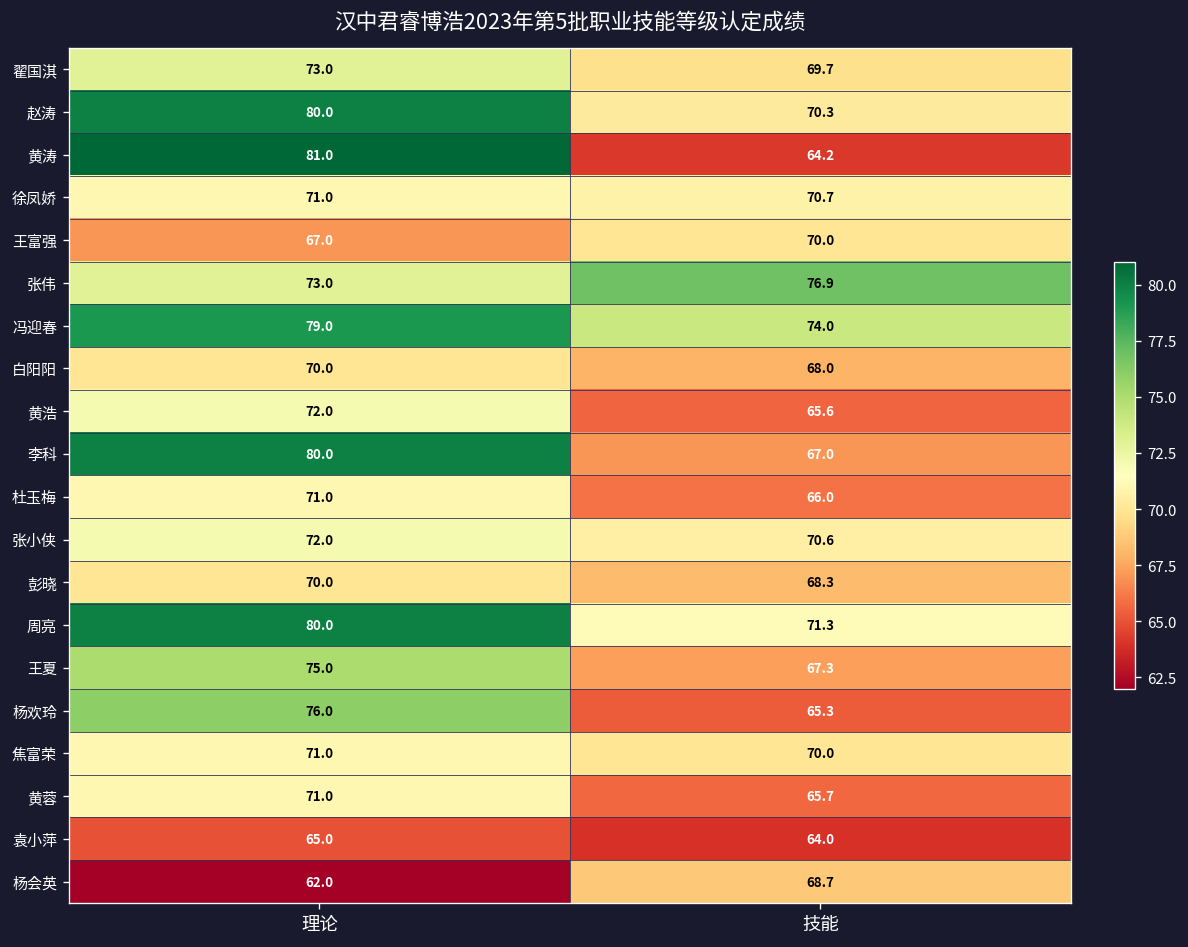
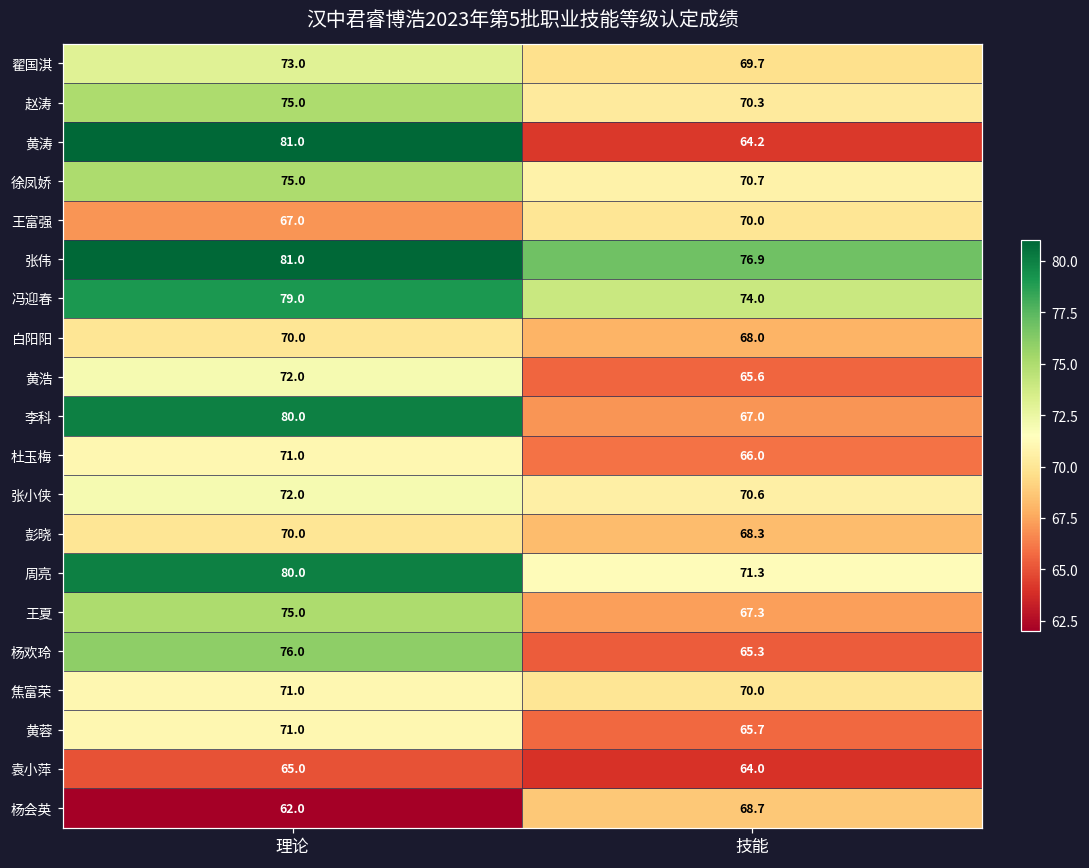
赵涛, 理论: 80.0 -> 75.0
徐凤娇, 理论: 71.0 -> 75.0
张伟, 理论: 73.0 -> 81.0
